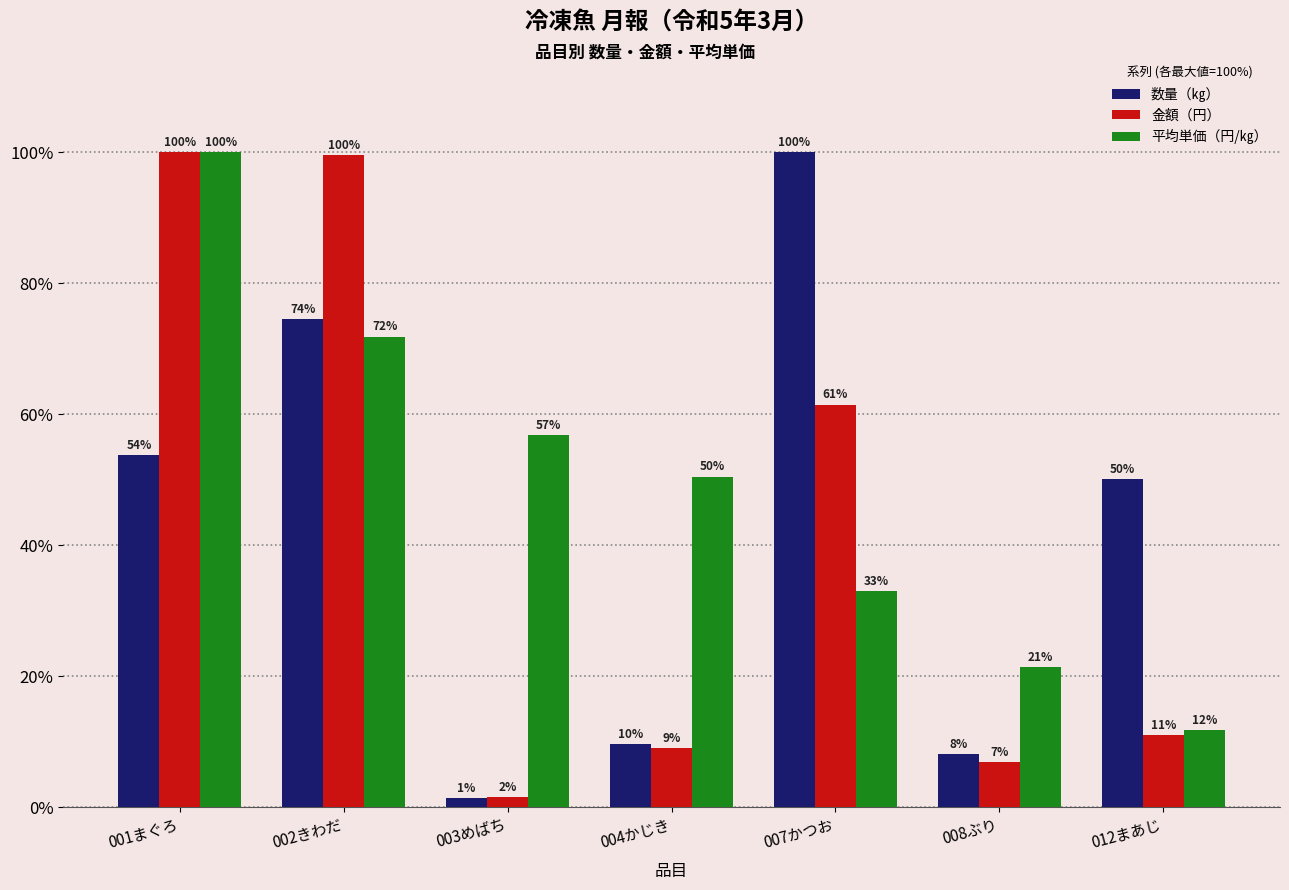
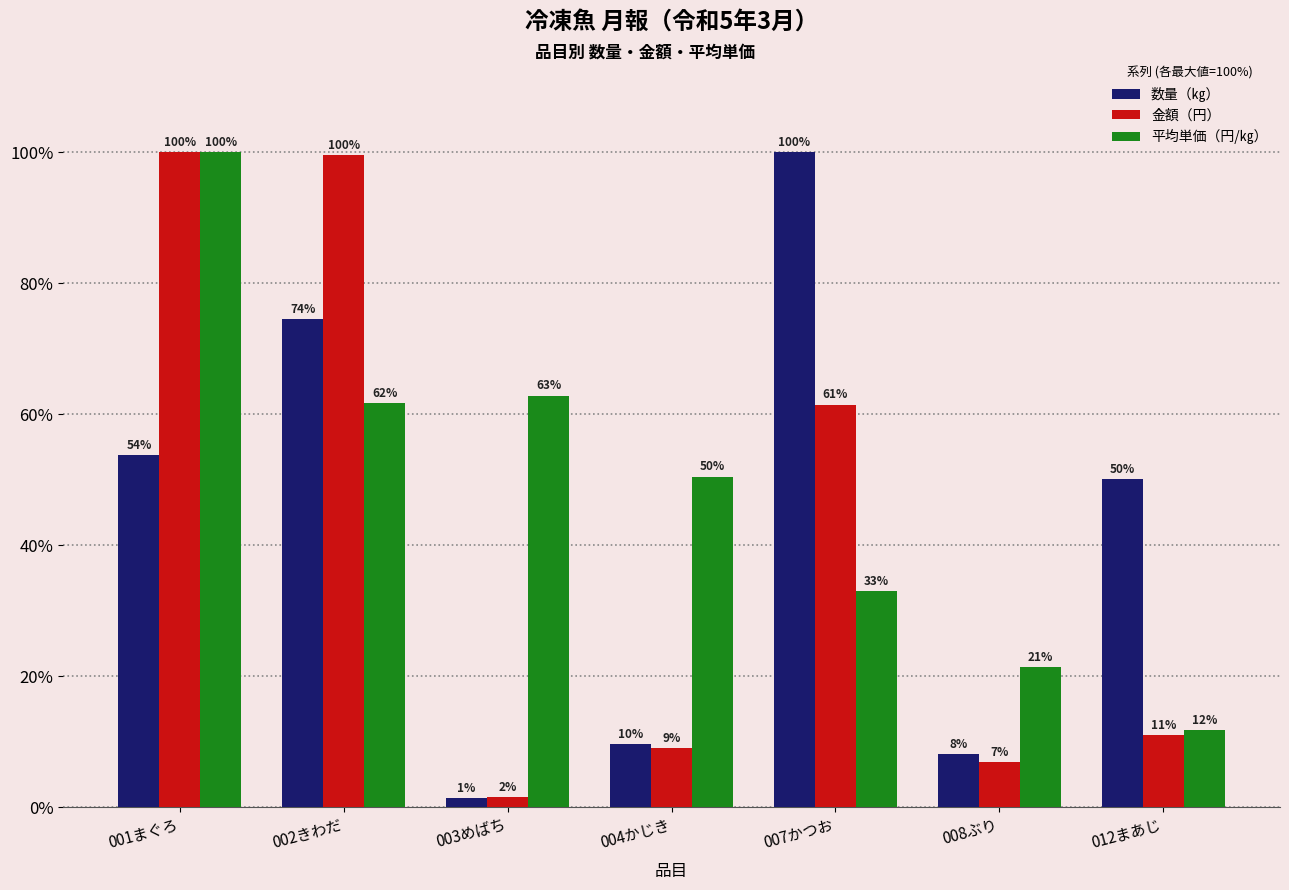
平均単価（円/㎏）, 002きわだ: 72% -> 62%
平均単価（円/㎏）, 003めばち: 57% -> 63%
